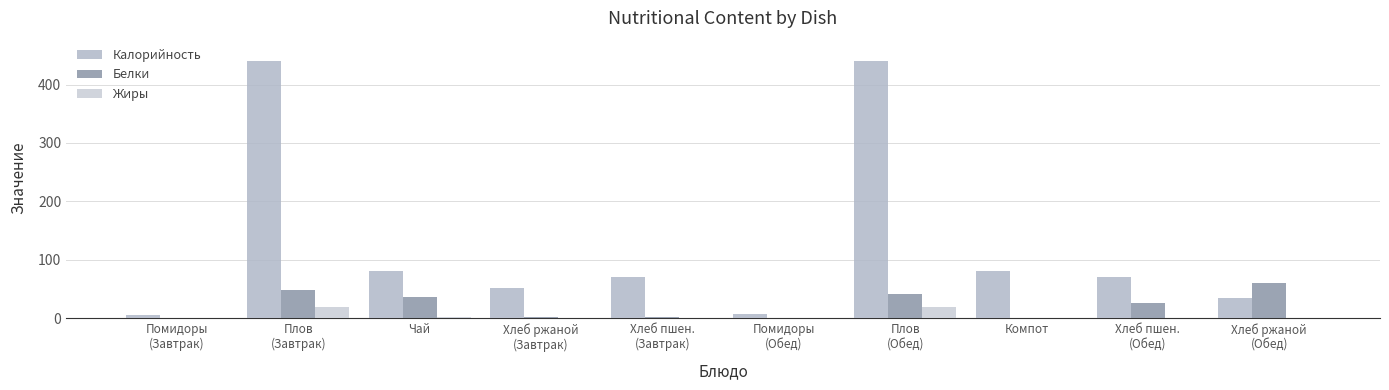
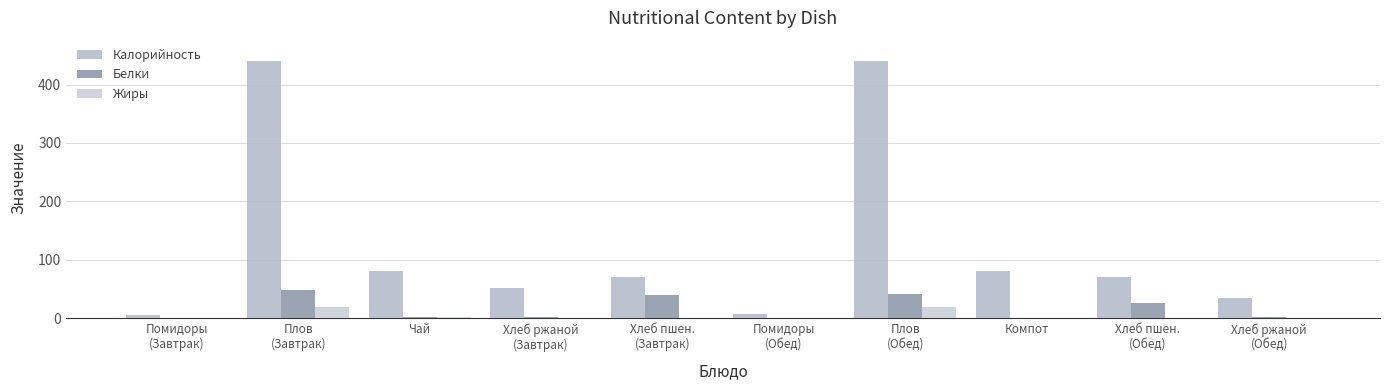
Белки, Чай: 40 -> 0
Белки, Хлеб пшен. (Завтрак): 0 -> 40
Белки, Хлеб ржаной (Обед): 60 -> 0
